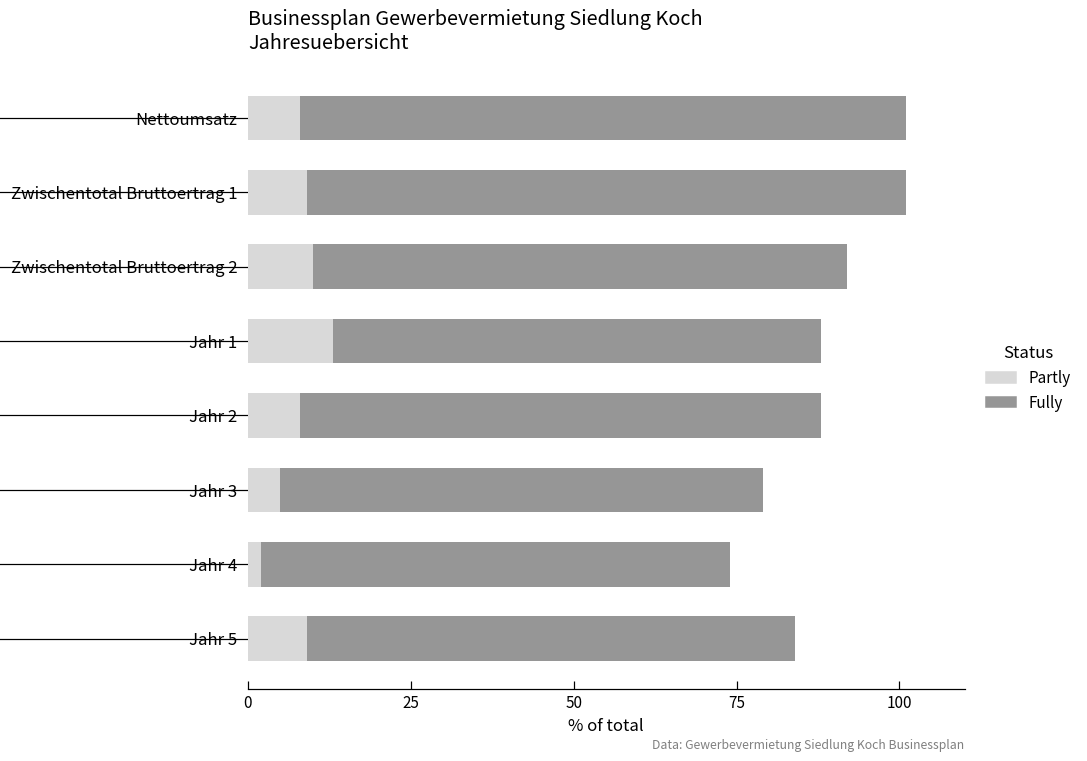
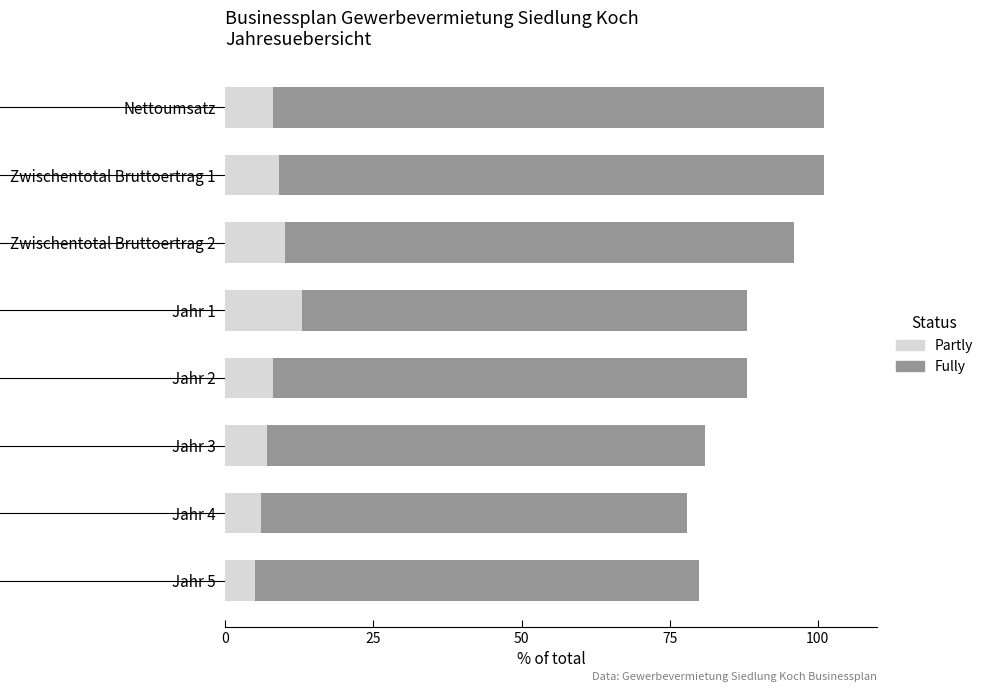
Fully, Zwischentotal Bruttoertrag 2: 82 -> 86
Partly, Jahr 3: 5 -> 7
Partly, Jahr 4: 2 -> 6
Partly, Jahr 5: 9 -> 5
